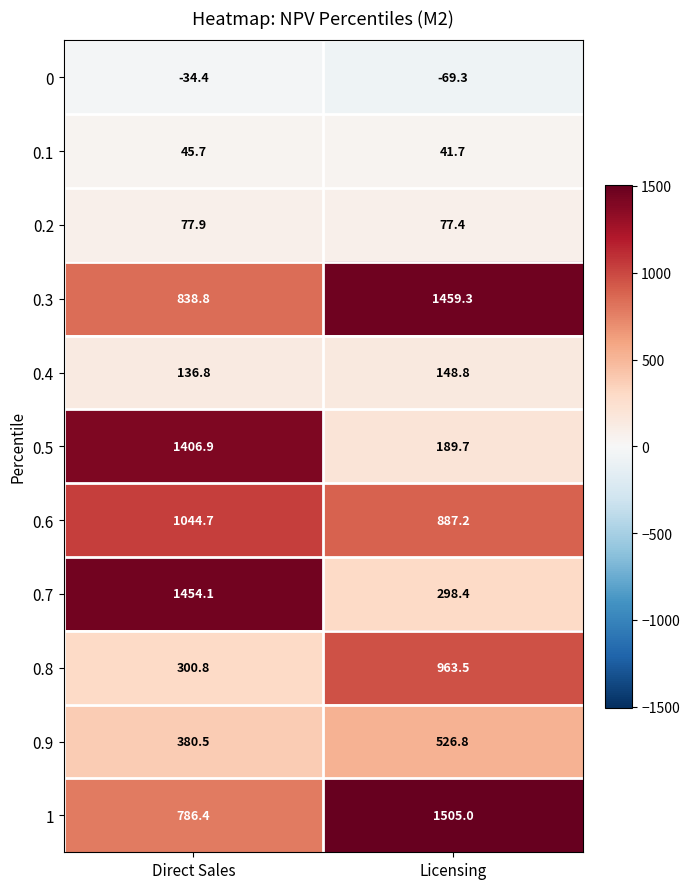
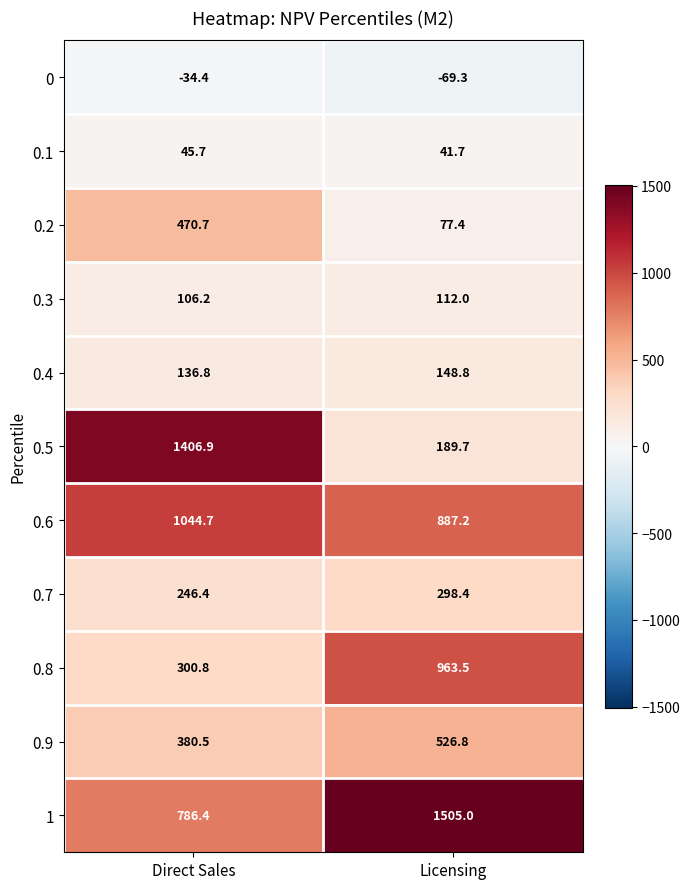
0.2, Direct Sales: 77.9 -> 470.7
0.3, Direct Sales: 838.8 -> 106.2
0.3, Licensing: 1459.3 -> 112.0
0.7, Direct Sales: 1454.1 -> 246.4
